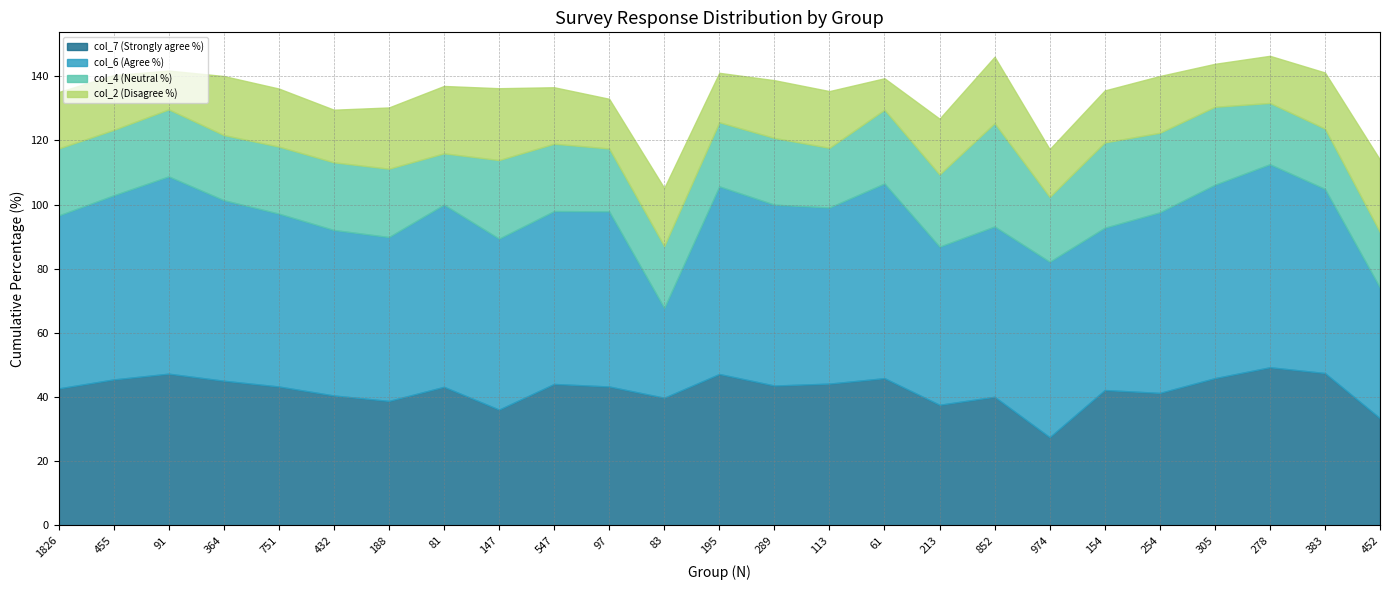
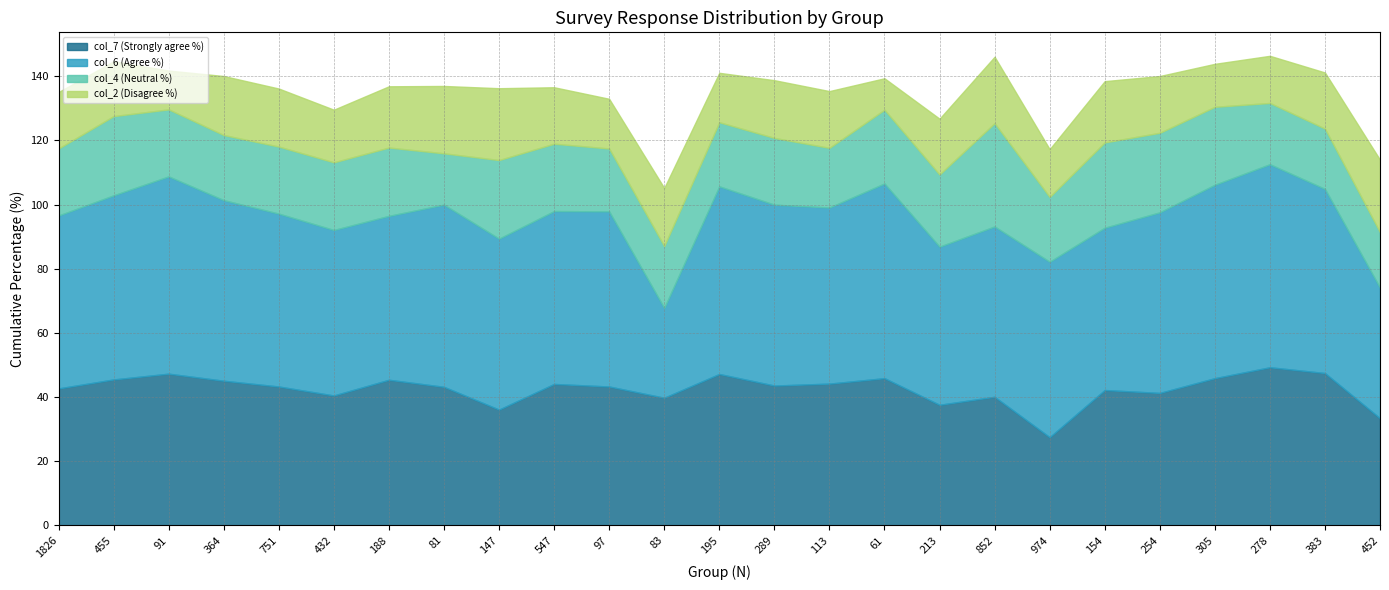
col_4 (Neutral %), 455: 20 -> 25
col_7 (Strongly agree %), 188: 39 -> 45
col_2 (Disagree %), 154: 16 -> 19
